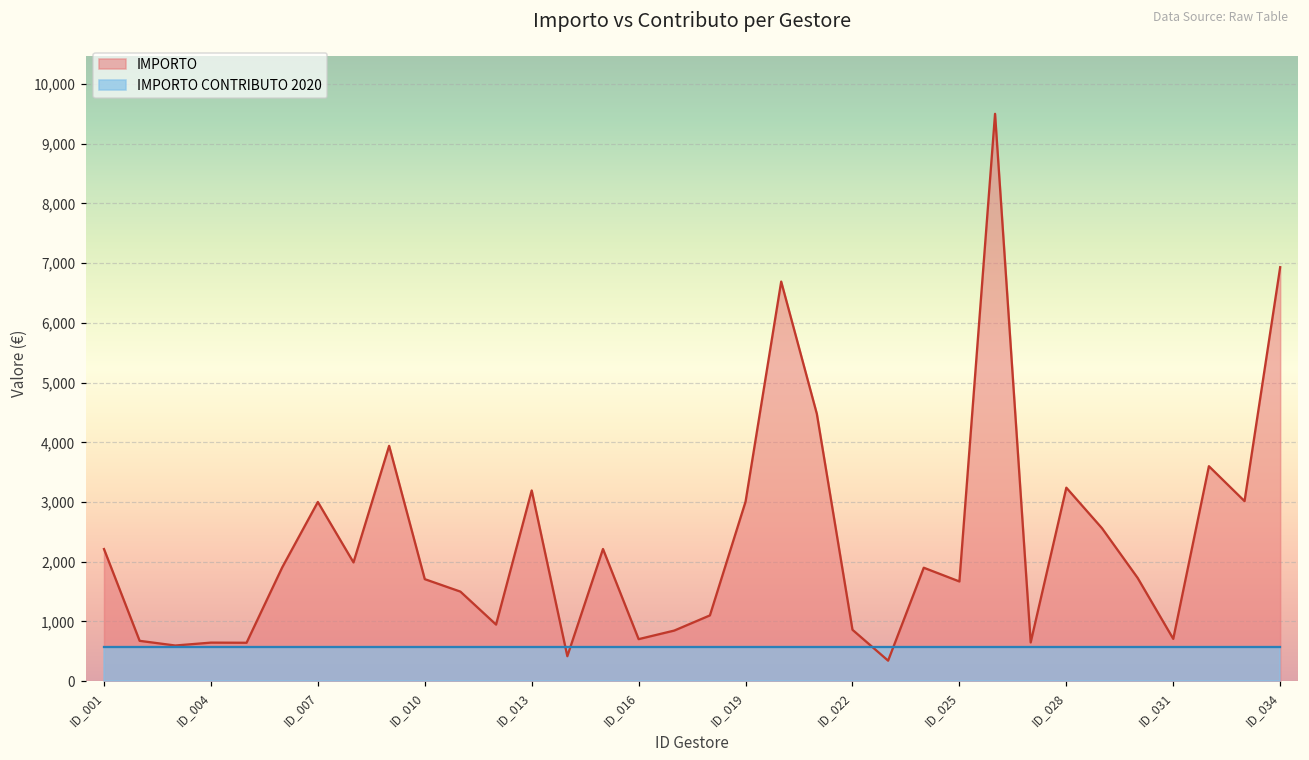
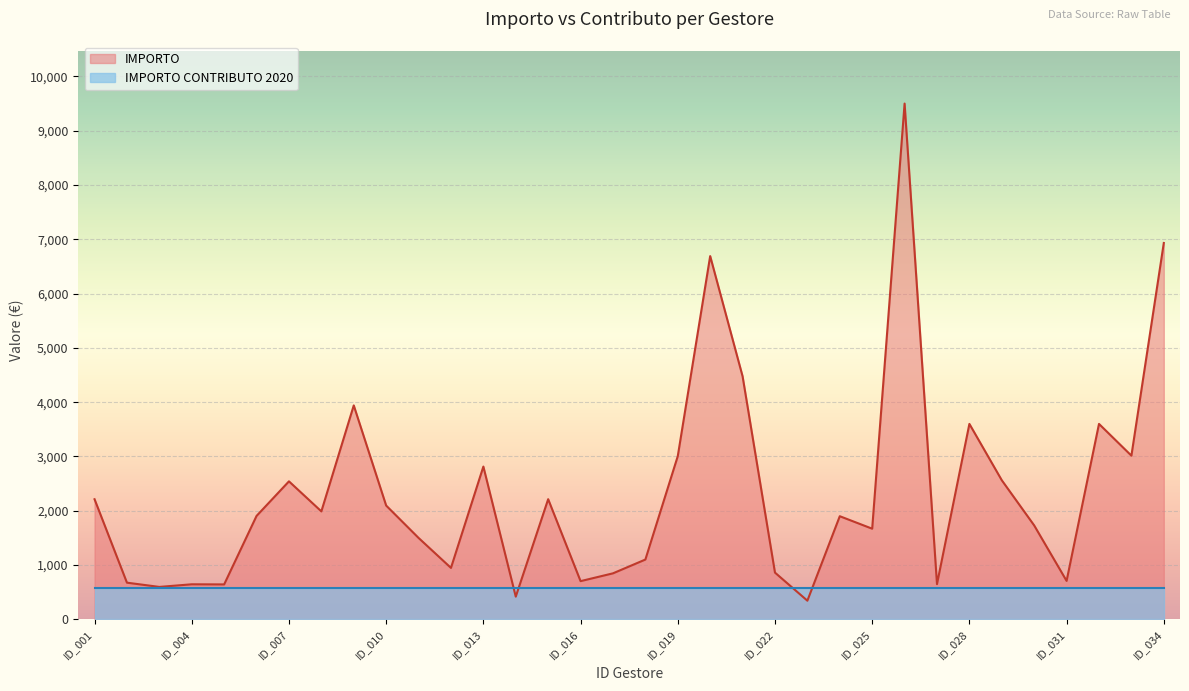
IMPORTO, ID_007: 3,000 -> 2,500
IMPORTO, ID_010: 1,700 -> 2,100
IMPORTO, ID_013: 3,200 -> 2,800
IMPORTO, ID_028: 3,200 -> 3,600
